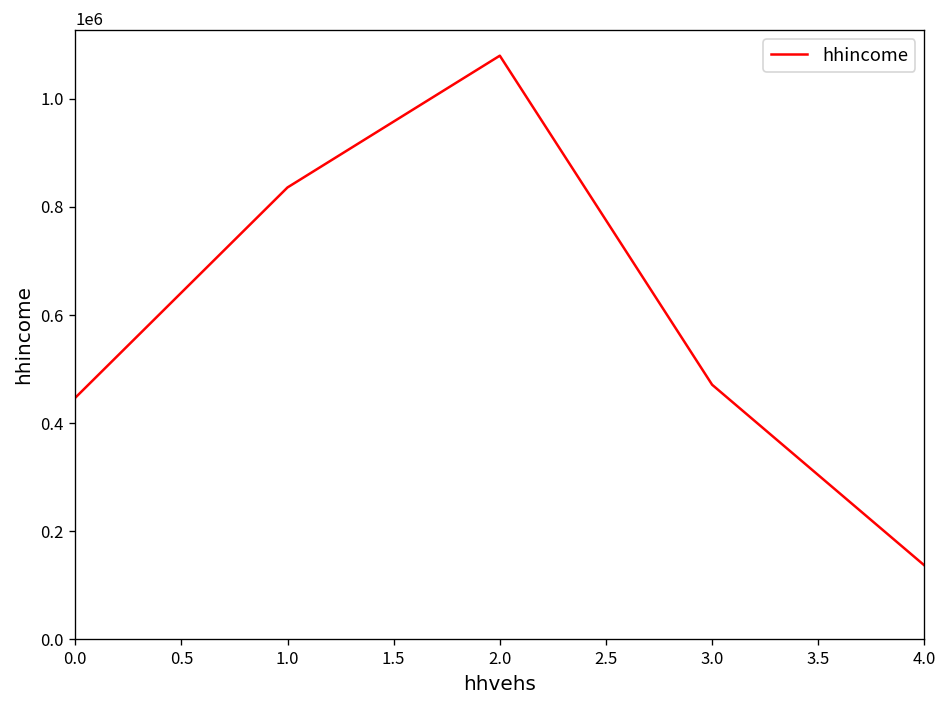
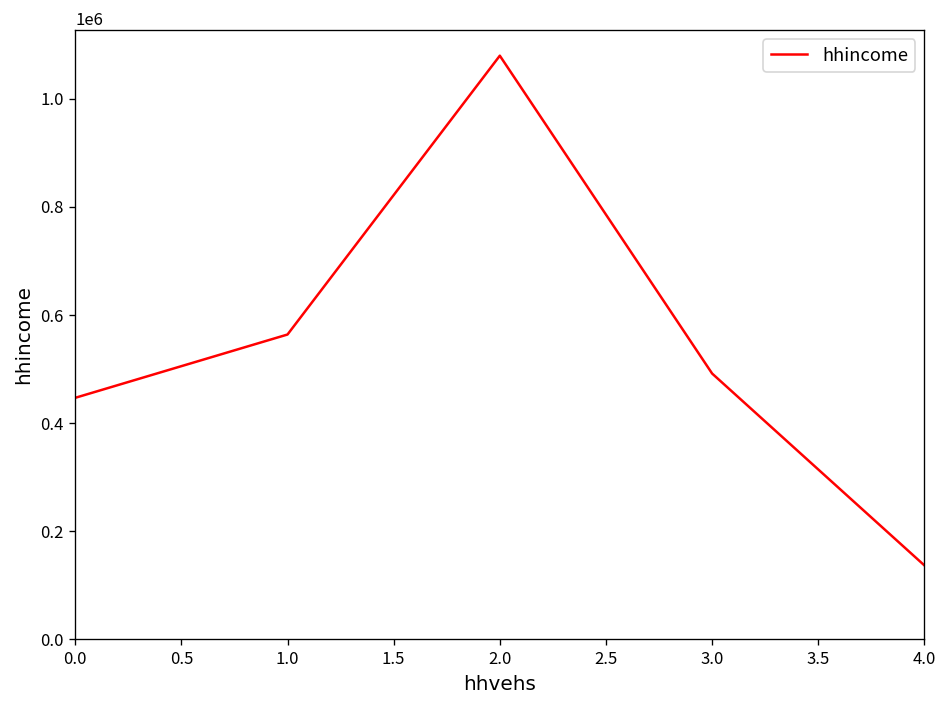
1.0: 840000 -> 560000
3.0: 470000 -> 490000
